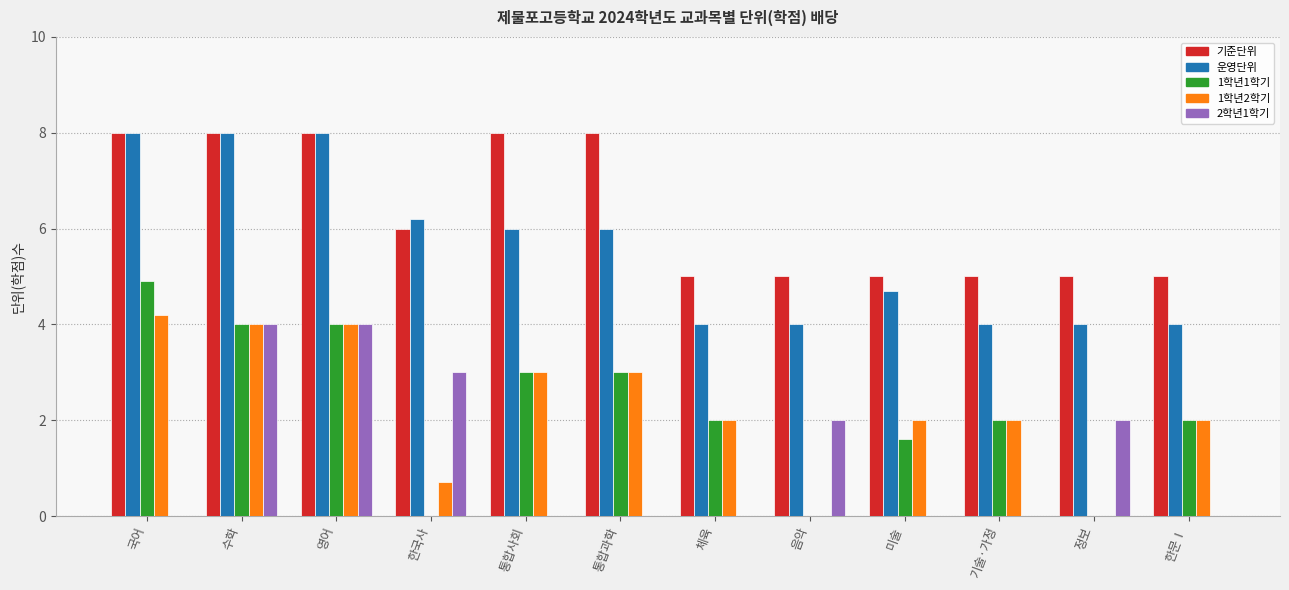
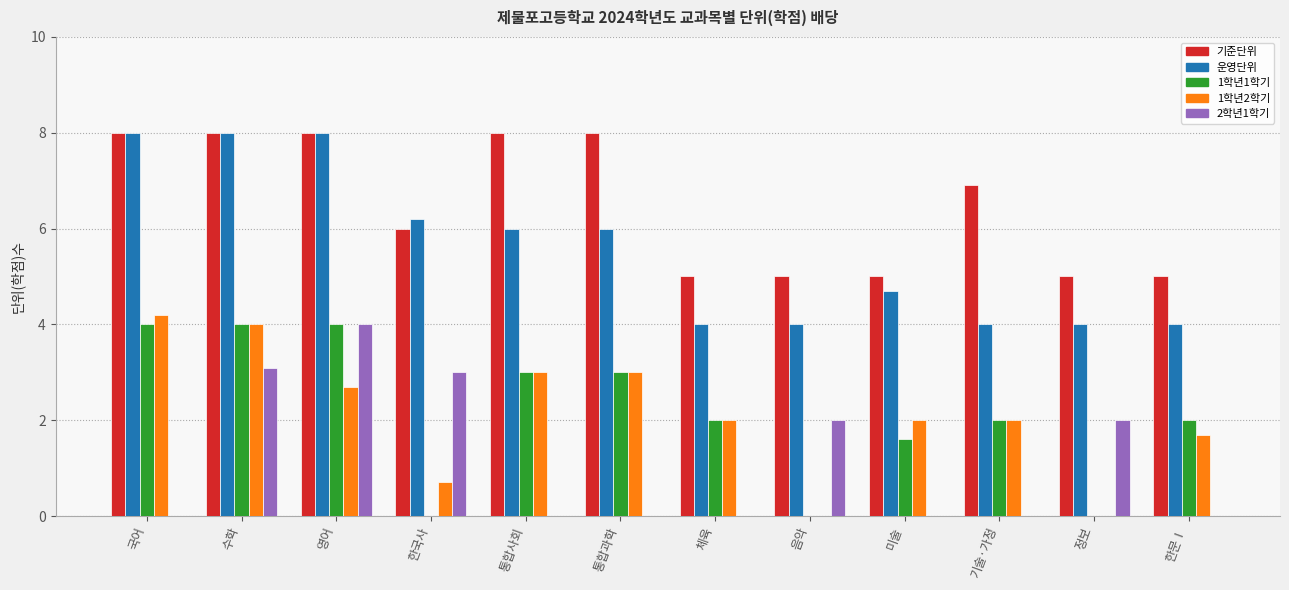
1학년1학기, 국어: 4.9 -> 4.0
2학년1학기, 수학: 4.0 -> 3.1
1학년2학기, 영어: 4.0 -> 2.7
기준단위, 기술·가정: 5.0 -> 6.9
1학년2학기, 한문Ⅰ: 2.0 -> 1.7
